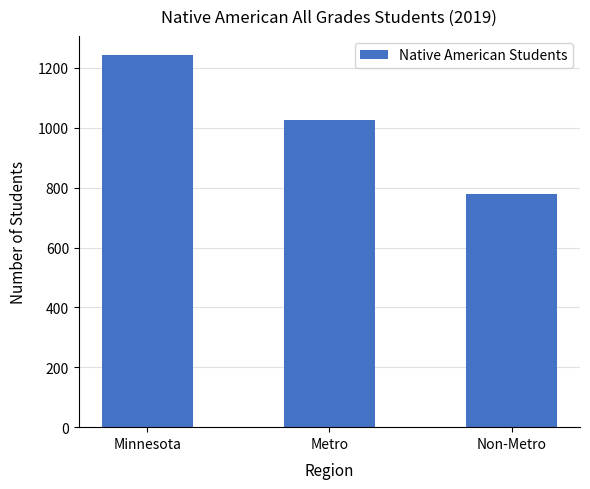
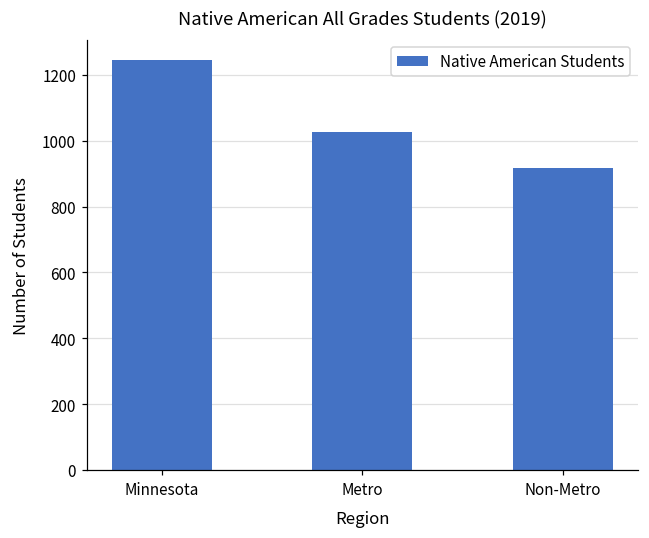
Non-Metro: 780 -> 920
